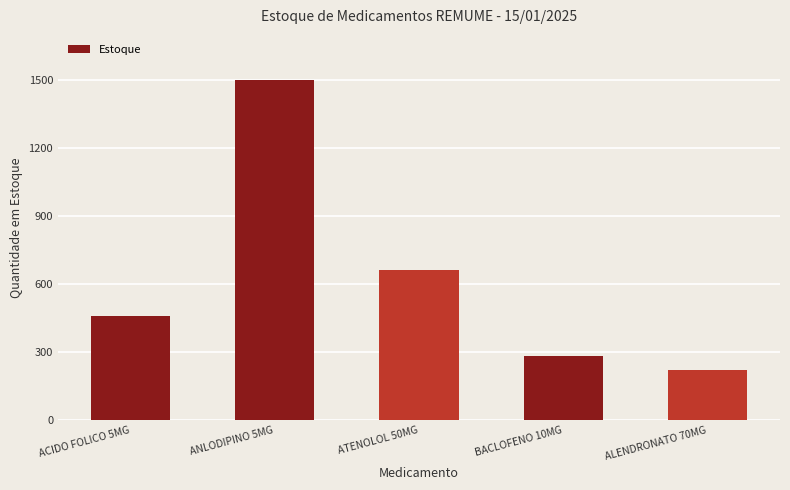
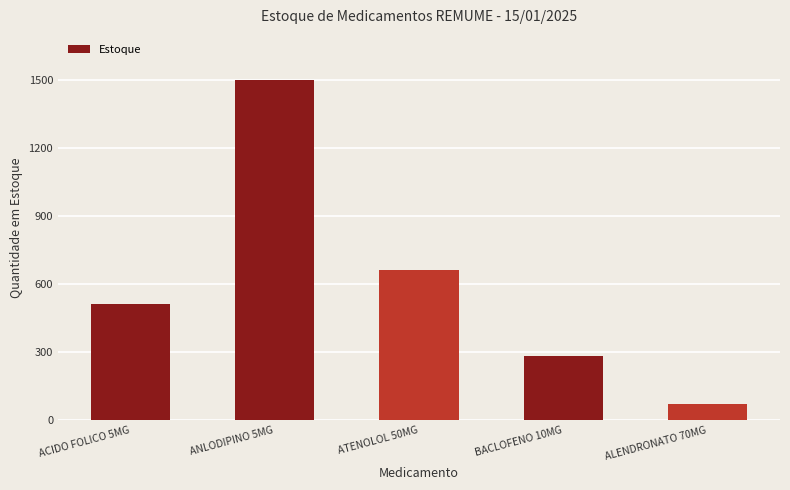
ACIDO FOLICO 5MG: 460 -> 510
ALENDRONATO 70MG: 220 -> 70
